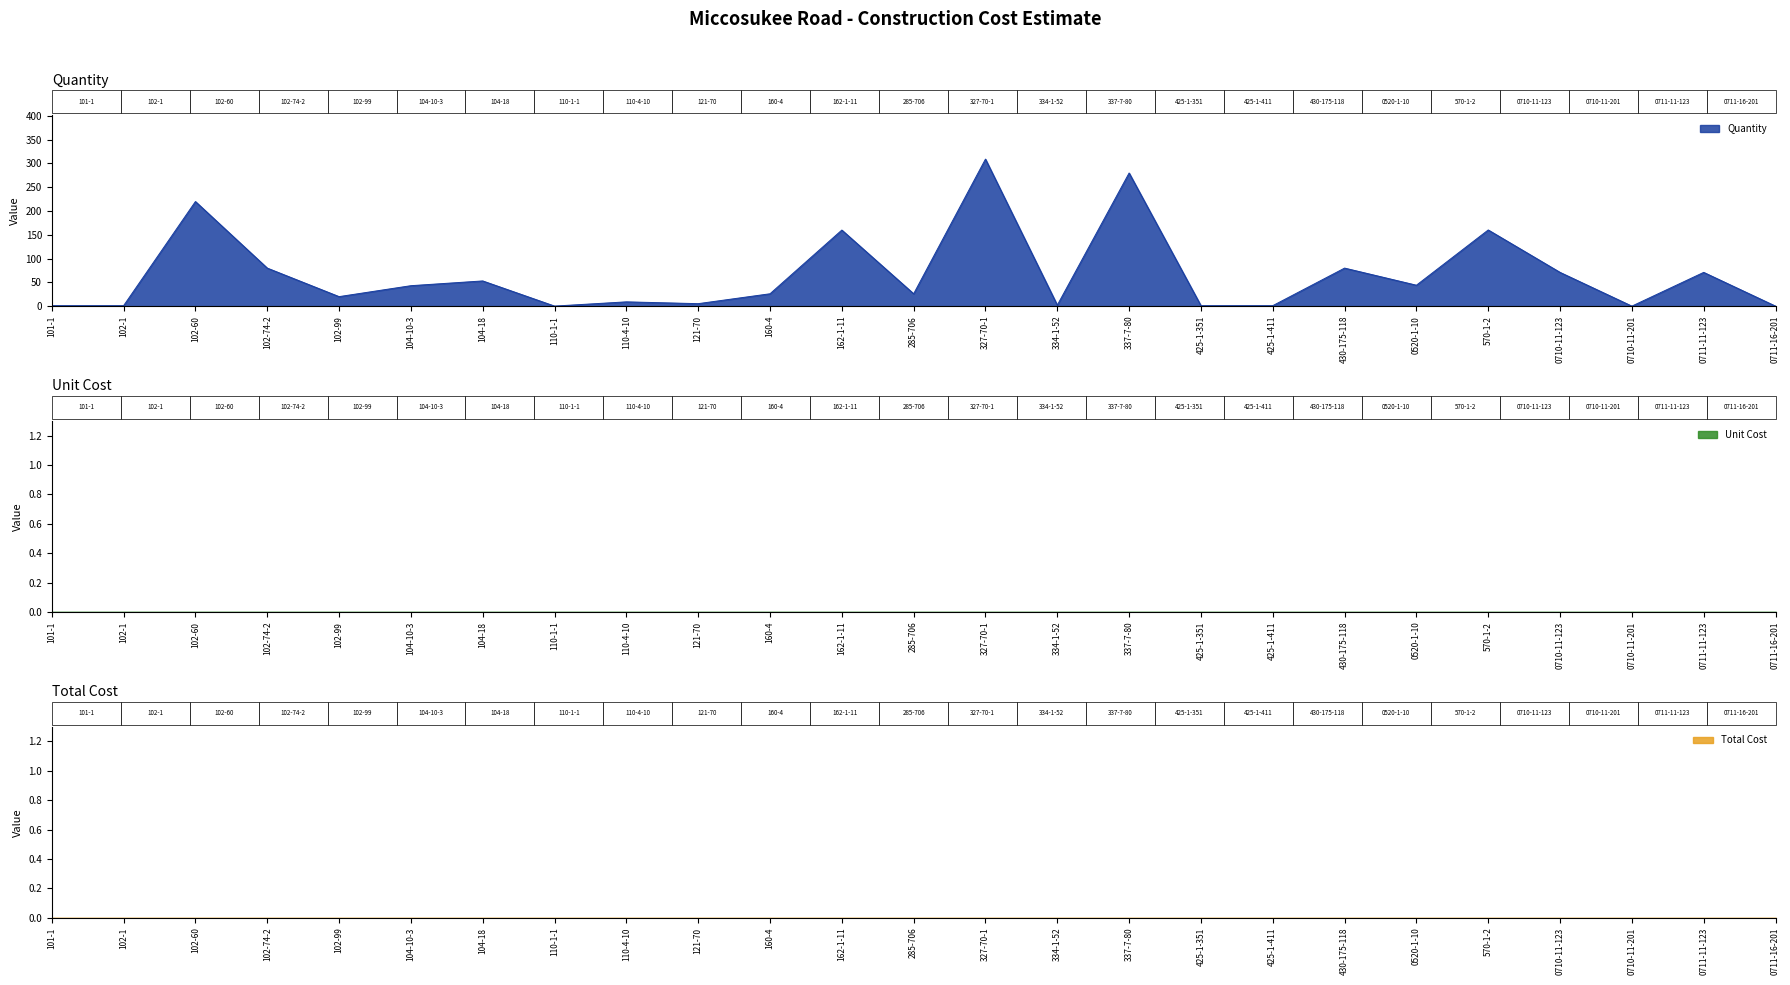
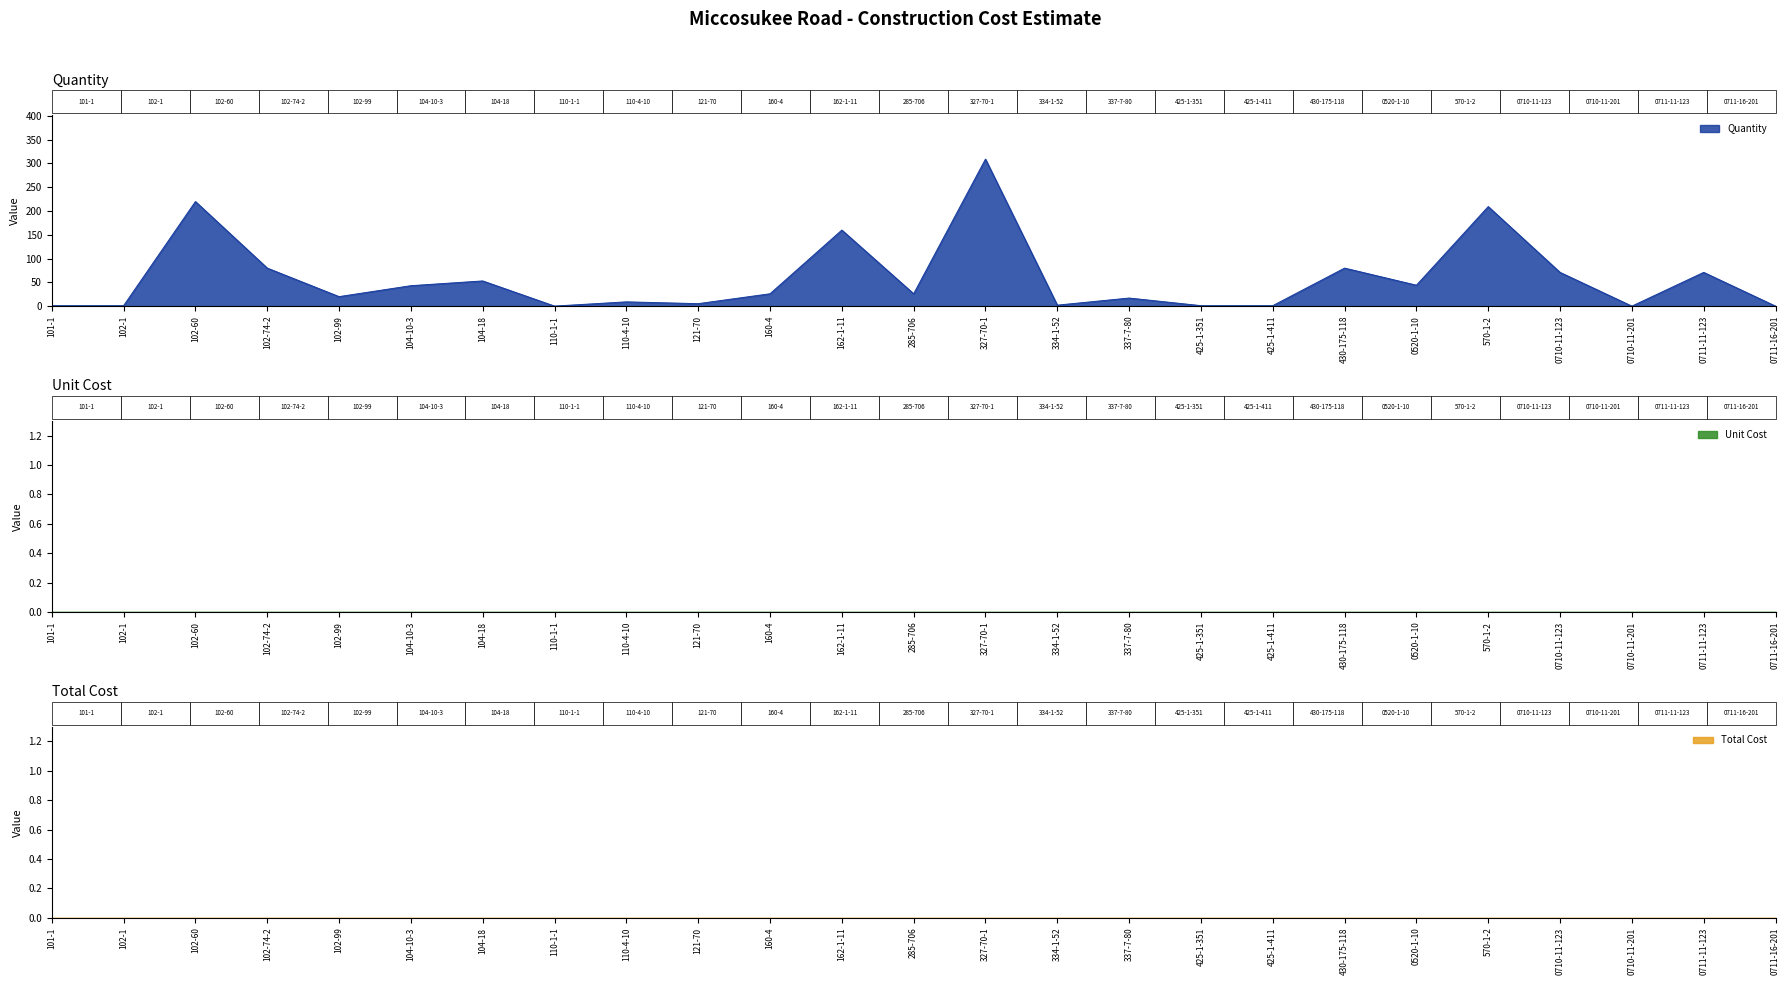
Quantity, 337-7-80: 280 -> 20
Quantity, 570-1-2: 160 -> 210
